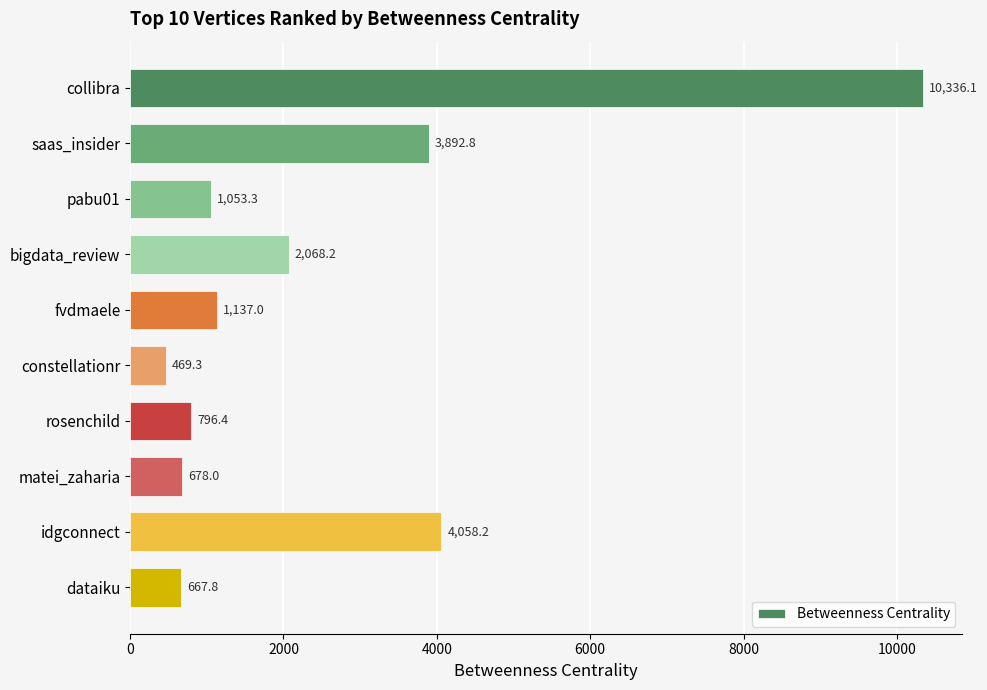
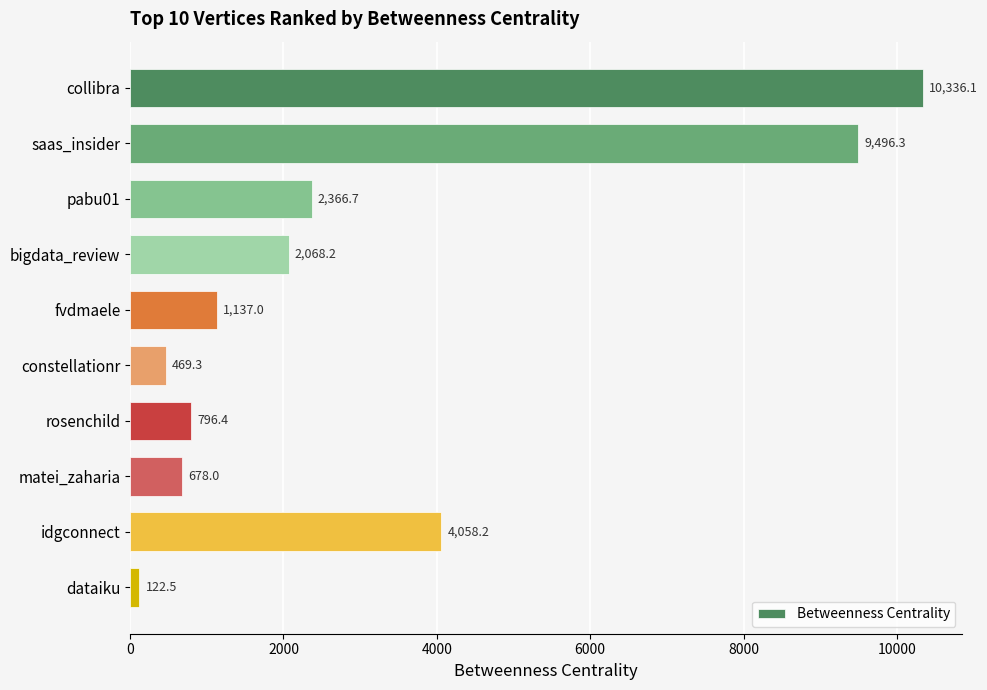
saas_insider: 3,892.8 -> 9,496.3
pabu01: 1,053.3 -> 2,366.7
dataiku: 667.8 -> 122.5
